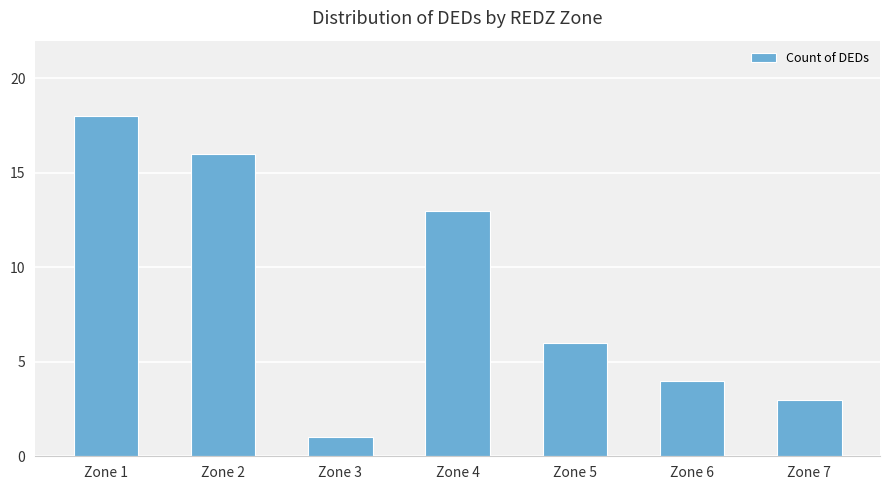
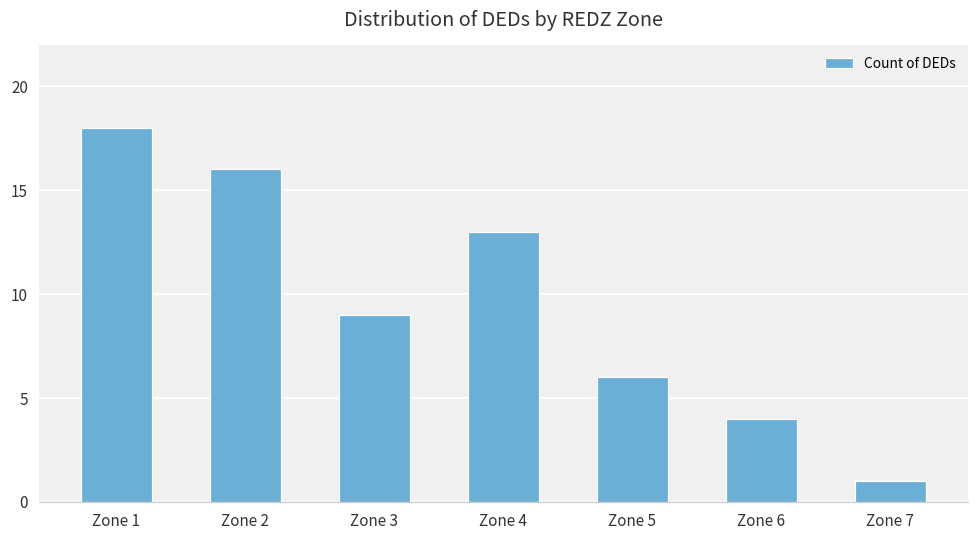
Zone 3: 1 -> 9
Zone 7: 3 -> 1
